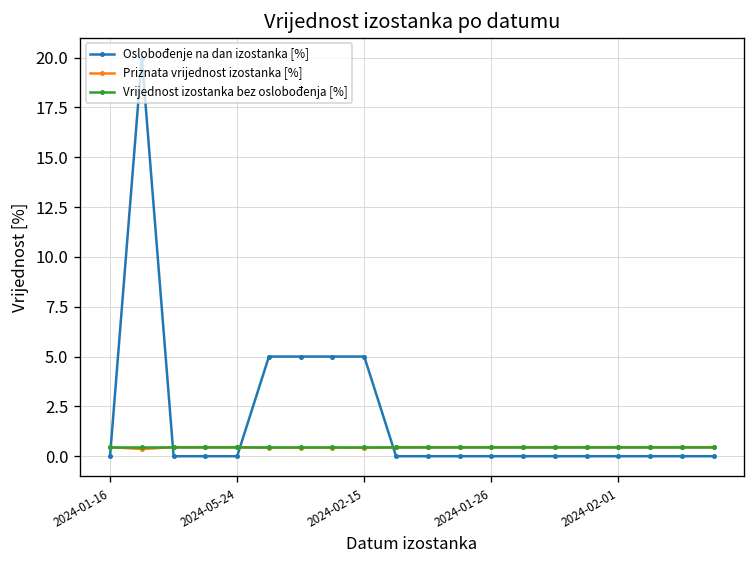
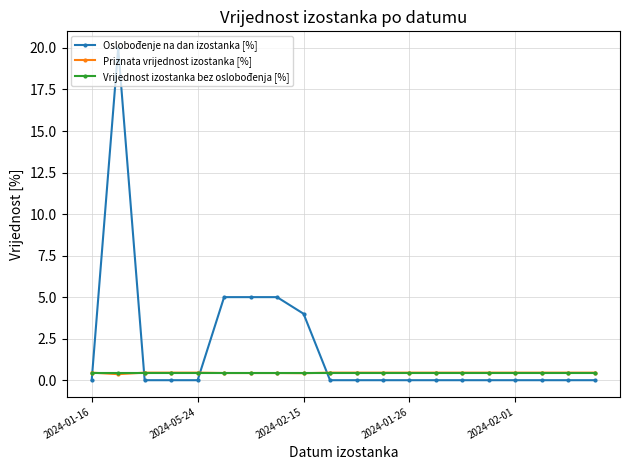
Oslobođenje na dan izostanka [%], 2024-02-15: 5 -> 4
